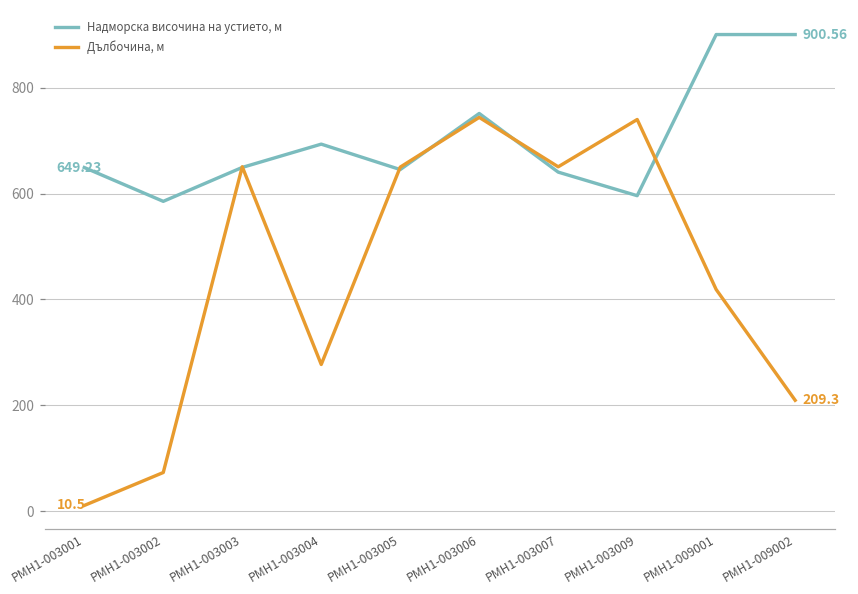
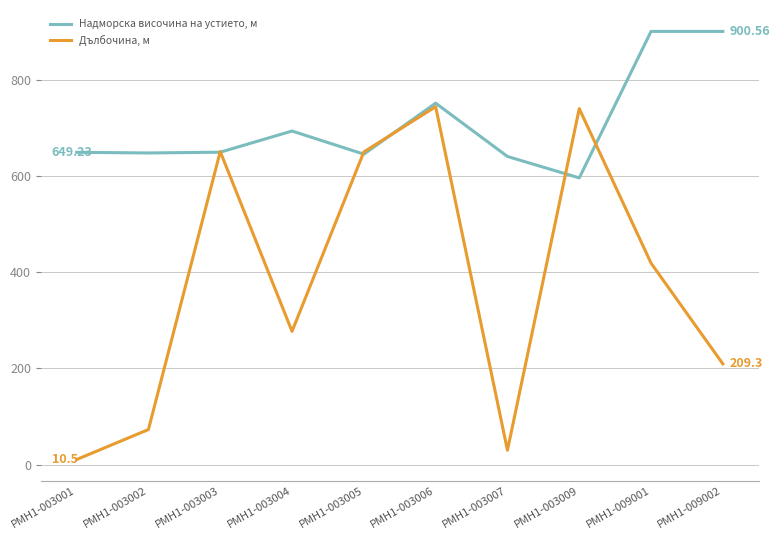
Надморска височина на устието, м, РМН1-003002: 590 -> 650
Дълбочина, м, РМН1-003007: 650 -> 30
